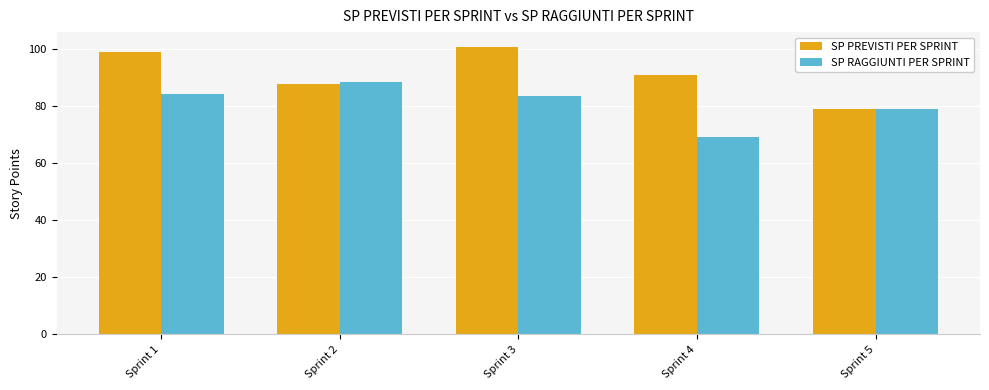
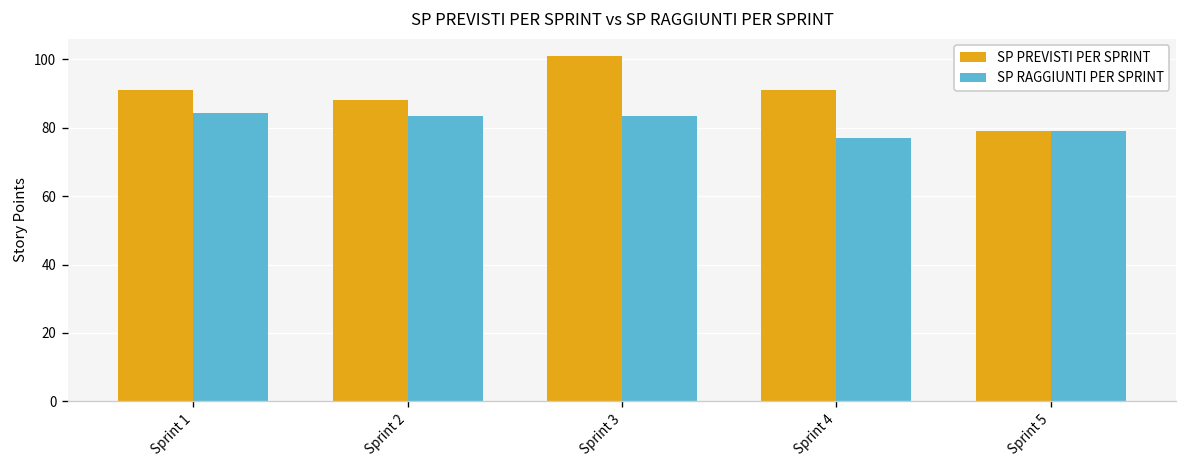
SP PREVISTI PER SPRINT, Sprint 1: 99 -> 91
SP RAGGIUNTI PER SPRINT, Sprint 2: 88 -> 83
SP RAGGIUNTI PER SPRINT, Sprint 4: 69 -> 77
